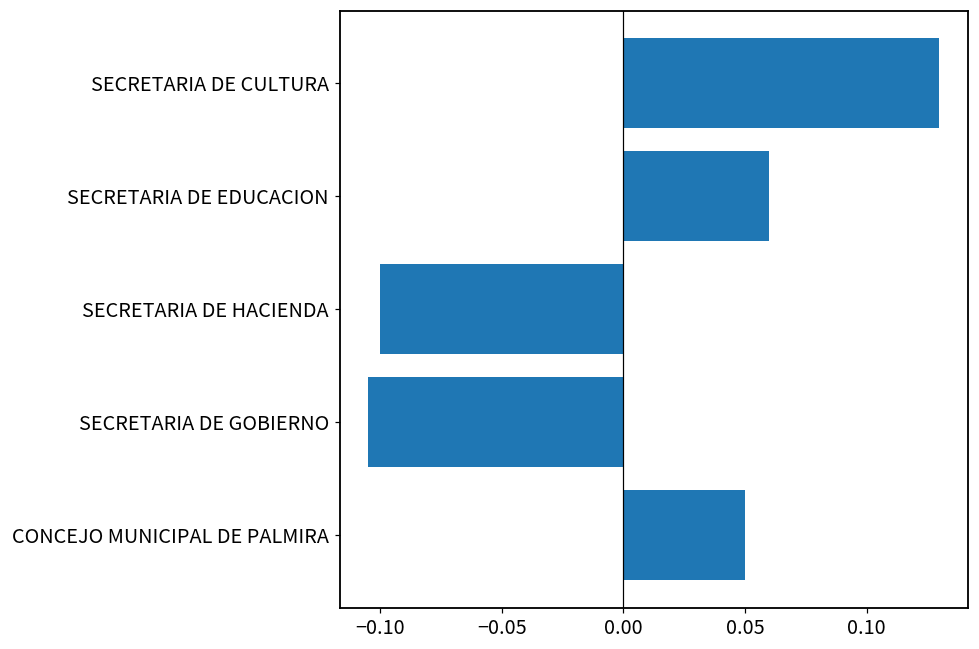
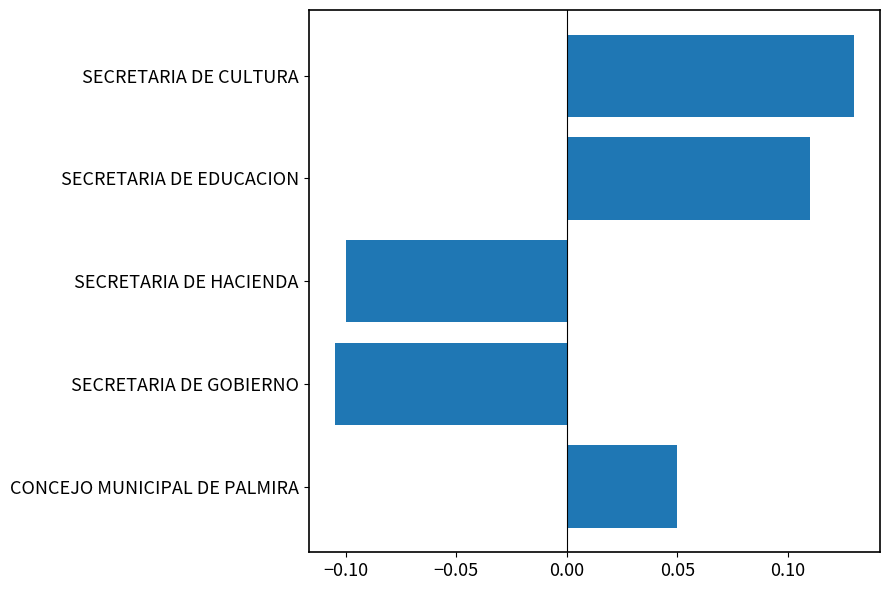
SECRETARIA DE EDUCACION: 0.06 -> 0.11
